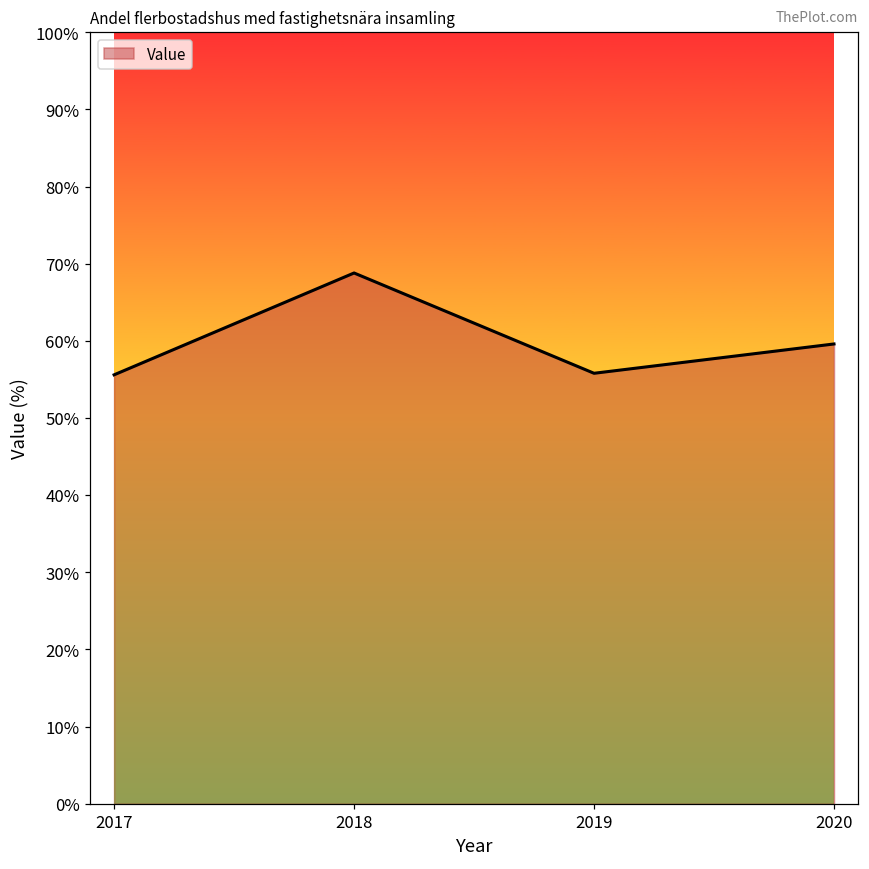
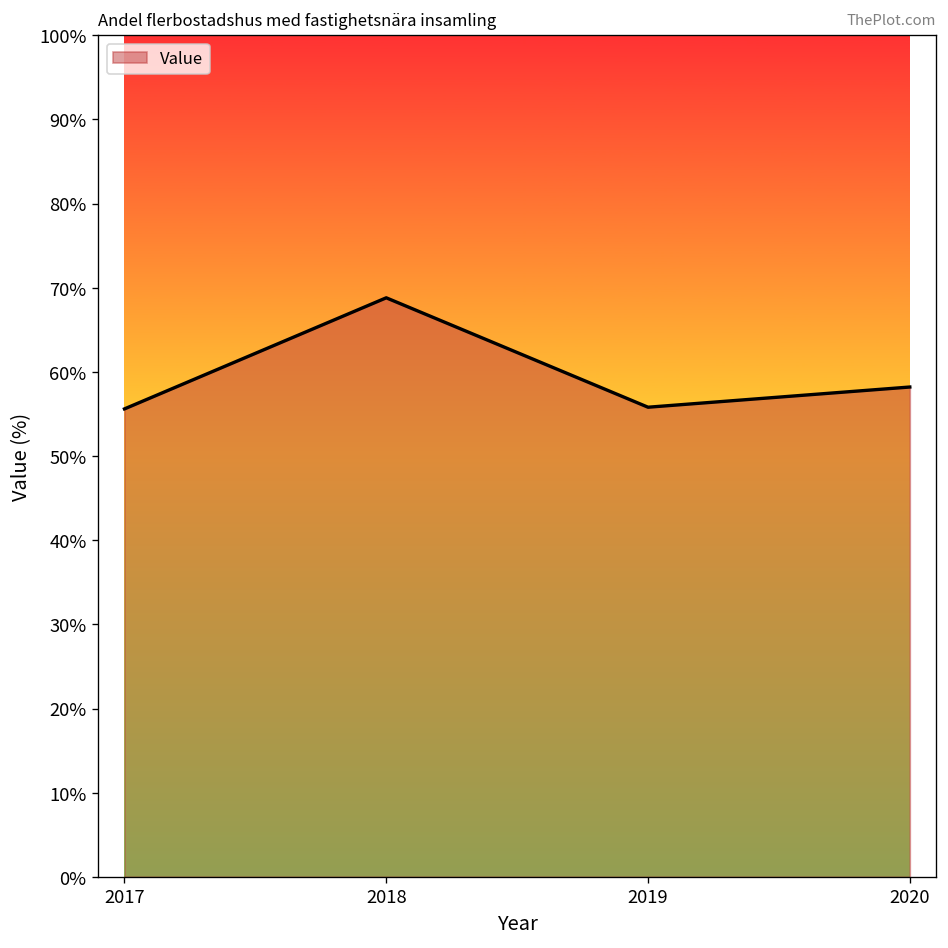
2020: 60% -> 58%
